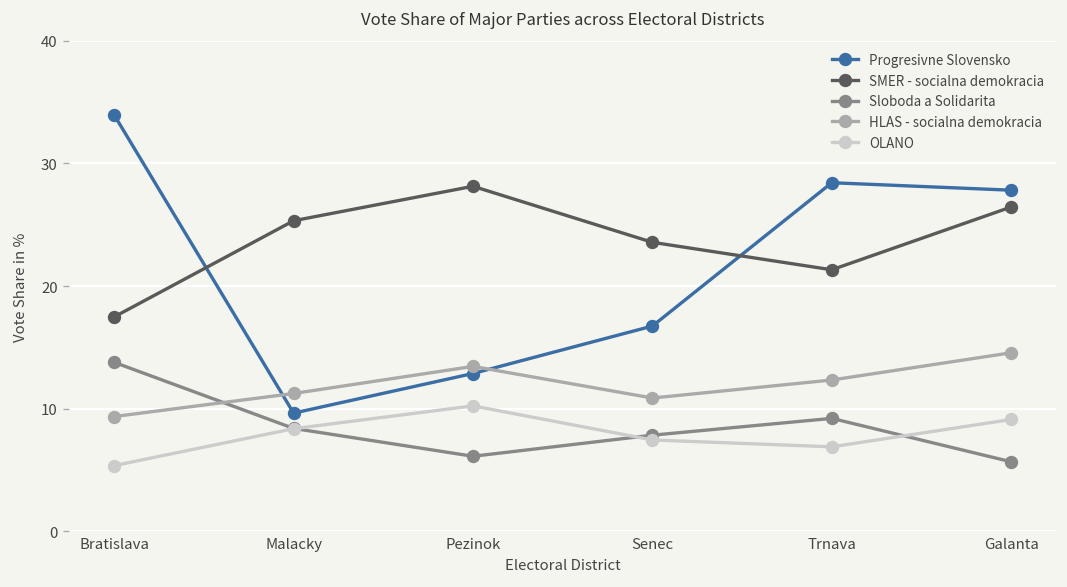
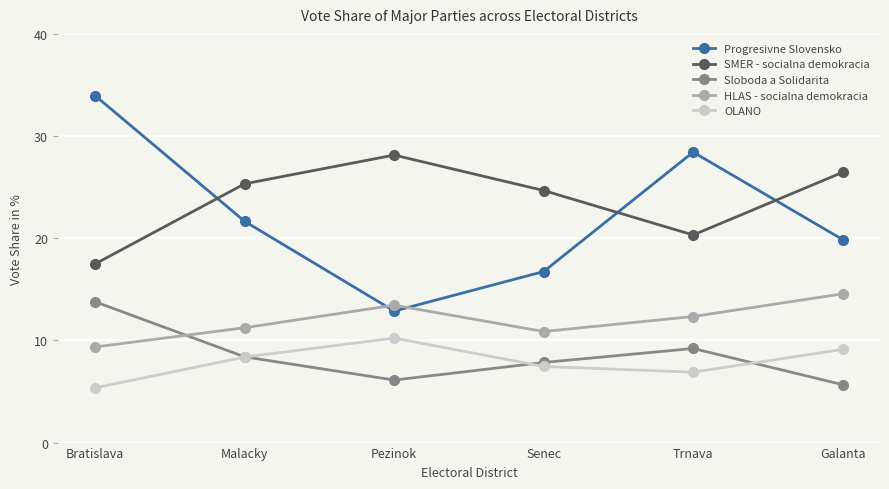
Progresivne Slovensko, Malacky: 9.6 -> 21.7
SMER - socialna demokracia, Senec: 23.6 -> 24.7
SMER - socialna demokracia, Trnava: 21.3 -> 20.3
Progresivne Slovensko, Galanta: 27.8 -> 19.9
